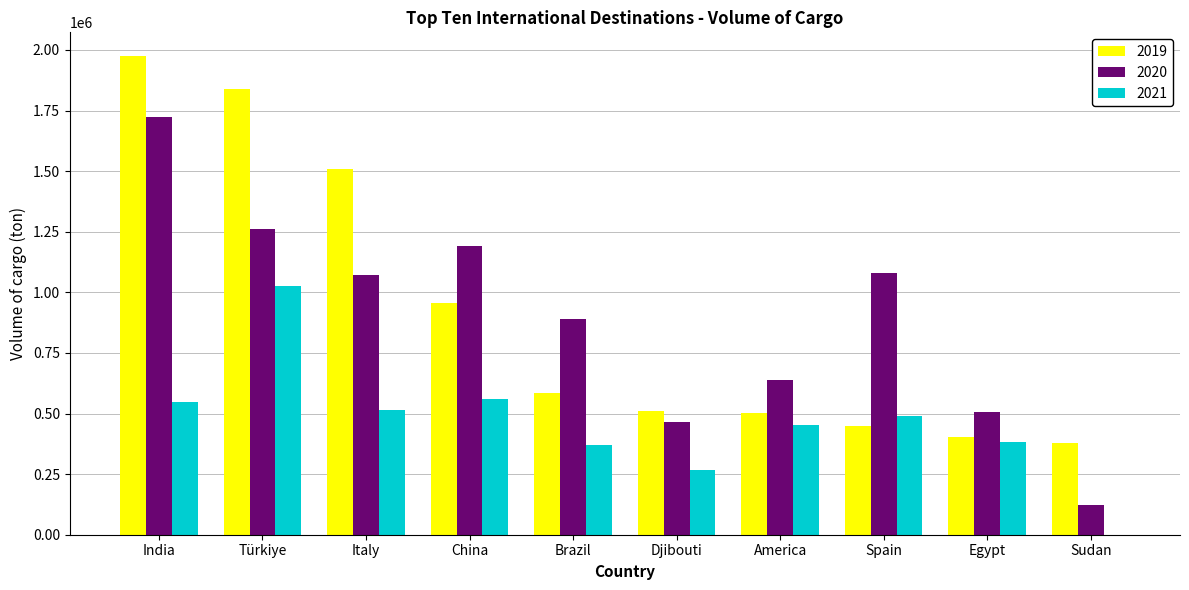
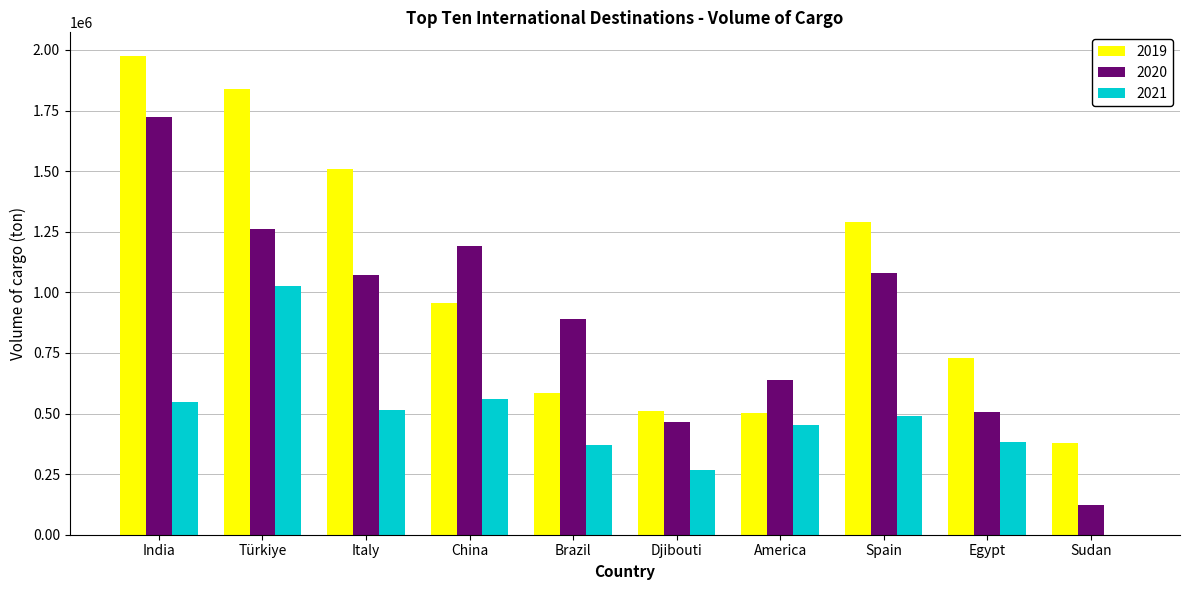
2019, Spain: 450000 -> 1290000
2019, Egypt: 400000 -> 730000
